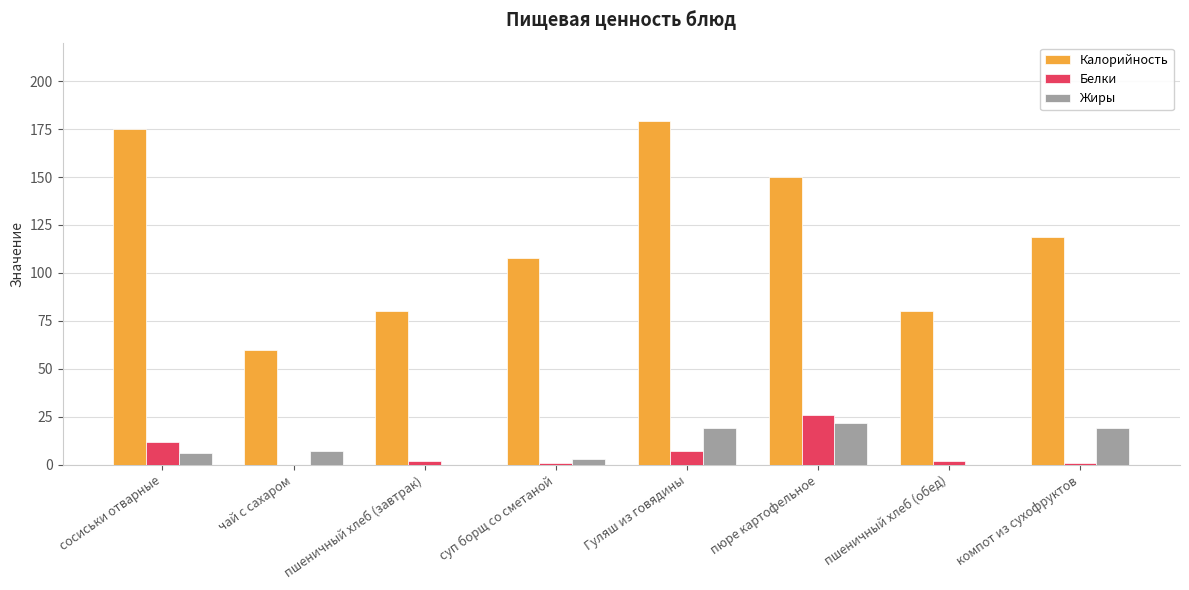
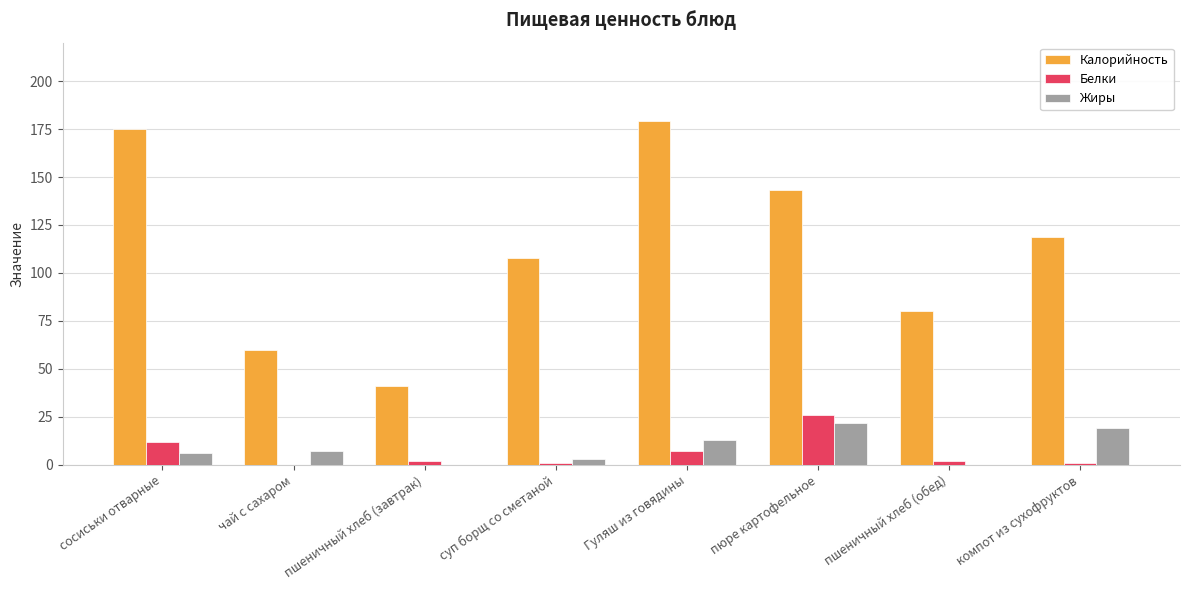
Калорийность, пшеничный хлеб (завтрак): 80 -> 41
Жиры, Гуляш из говядины: 19 -> 13
Калорийность, пюре картофельное: 150 -> 143
